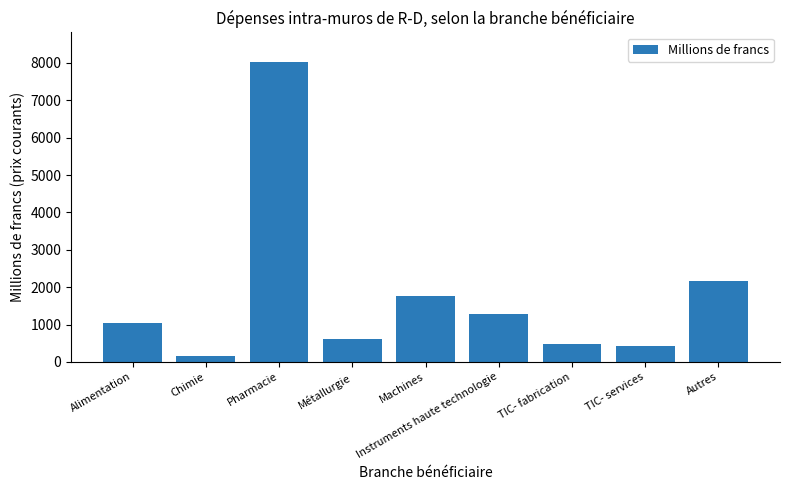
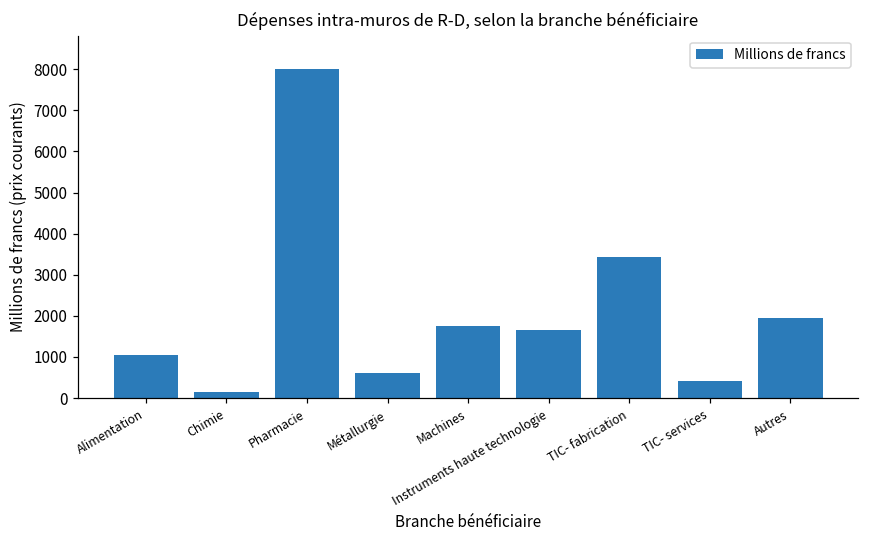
Instruments haute technologie: 1300 -> 1700
TIC- fabrication: 500 -> 3400
Autres: 2200 -> 2000
